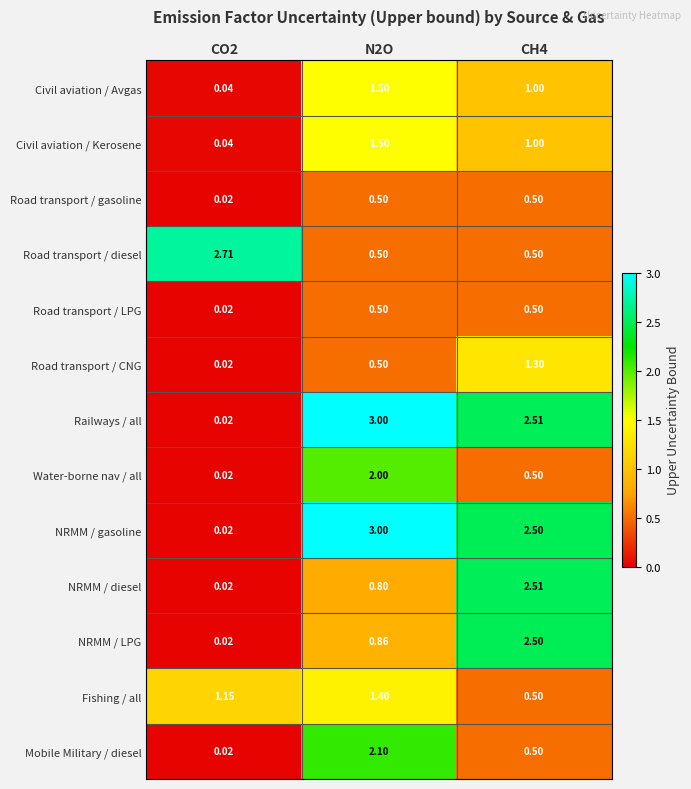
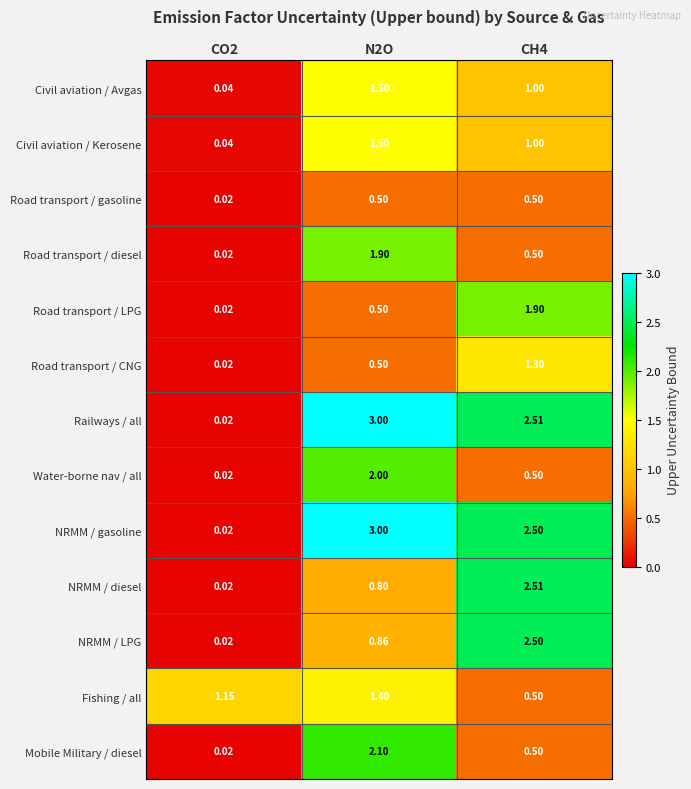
Road transport / diesel, CO2: 2.71 -> 0.02
Road transport / diesel, N2O: 0.50 -> 1.90
Road transport / LPG, CH4: 0.50 -> 1.90
